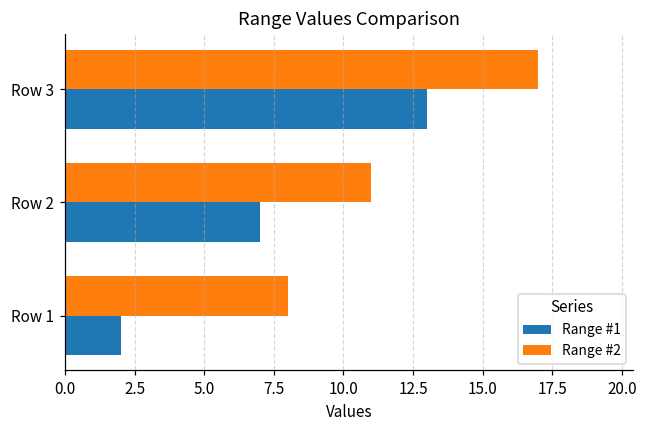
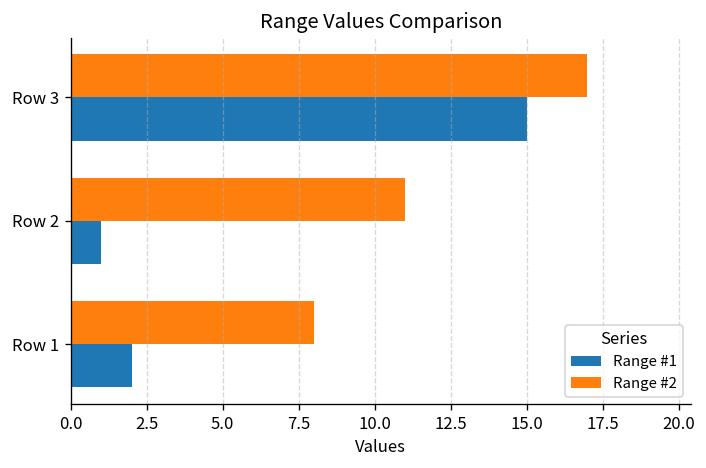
Range #1, Row 3: 13 -> 15
Range #1, Row 2: 7 -> 1
